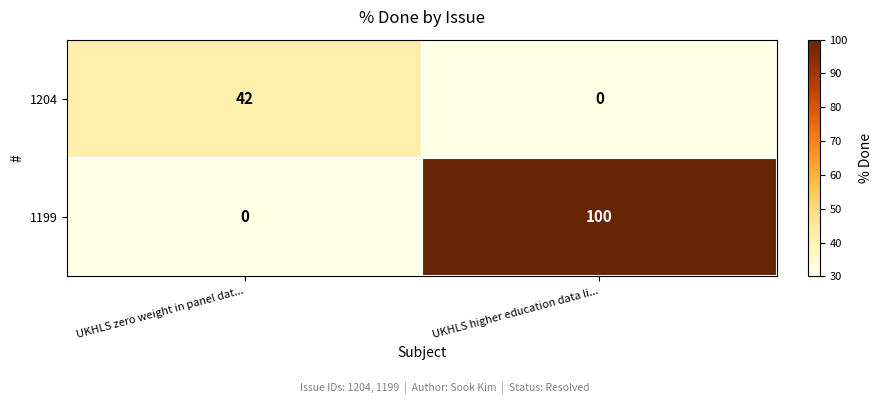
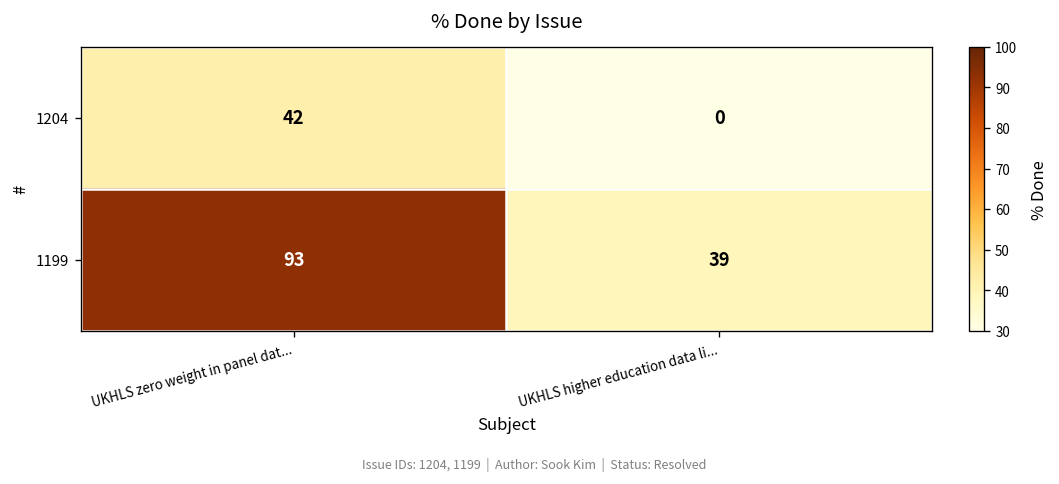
1199, UKHLS zero weight in panel dat...: 0 -> 93
1199, UKHLS higher education data li...: 100 -> 39
